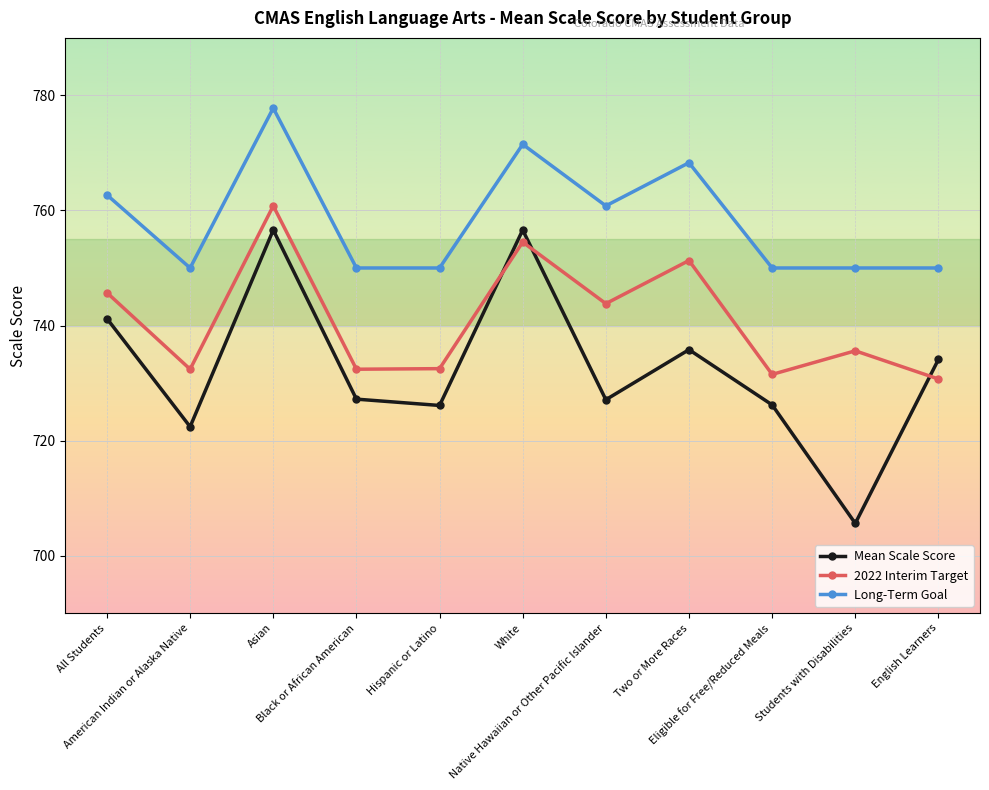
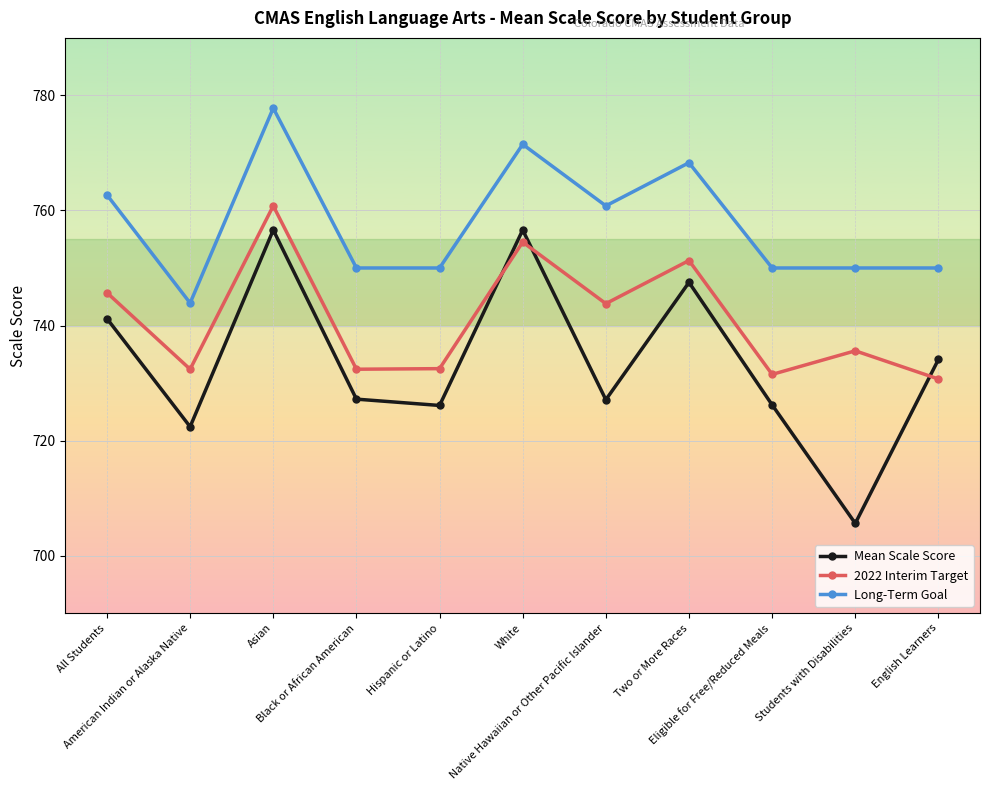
Long-Term Goal, American Indian or Alaska Native: 750 -> 744
Mean Scale Score, Two or More Races: 736 -> 748
